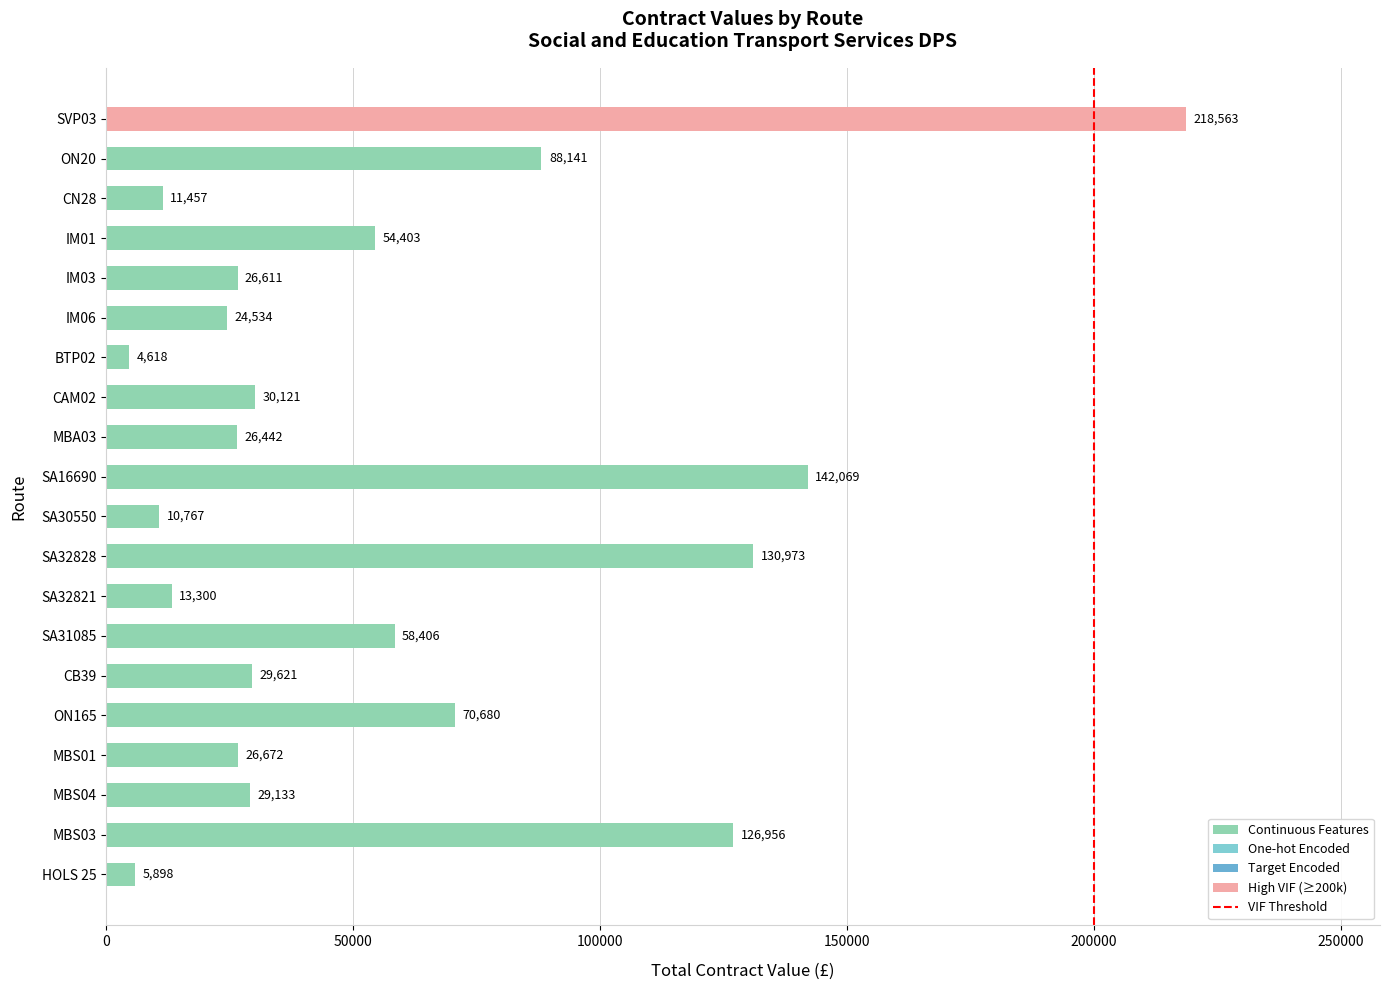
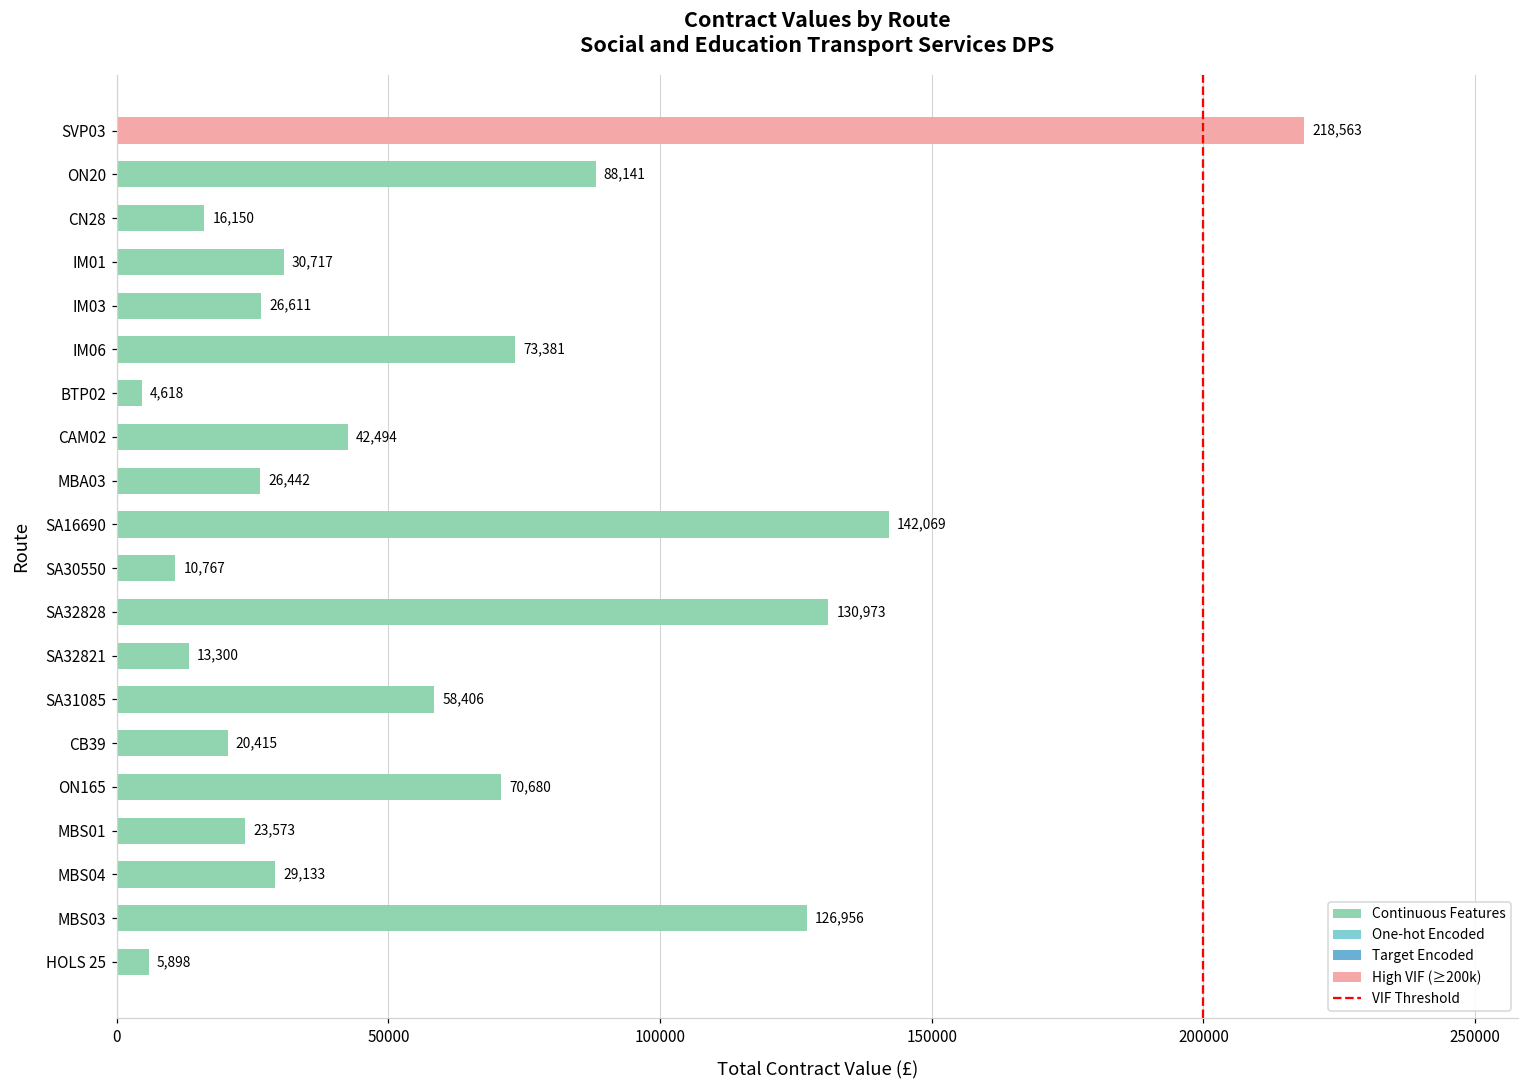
CN28: 11,457 -> 16,150
IM01: 54,403 -> 30,717
IM06: 24,534 -> 73,381
CAM02: 30,121 -> 42,494
CB39: 29,621 -> 20,415
MBS01: 26,672 -> 23,573
